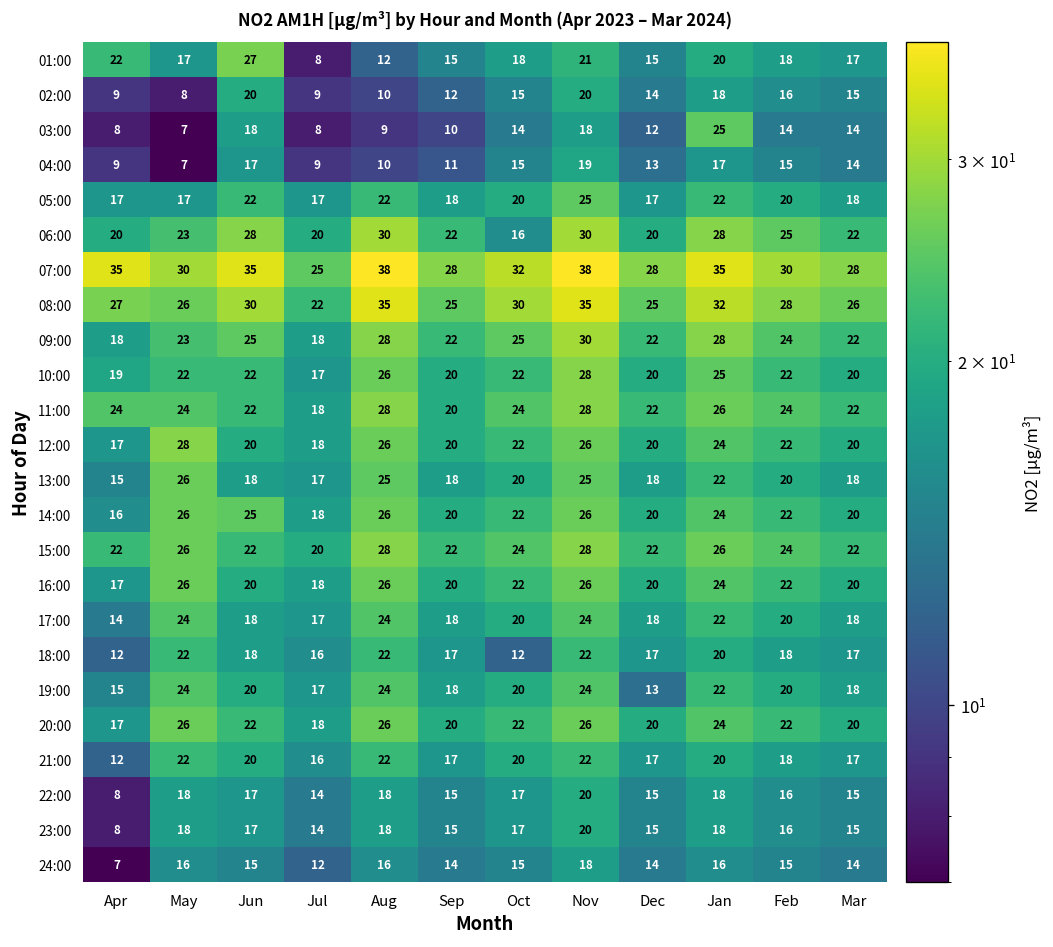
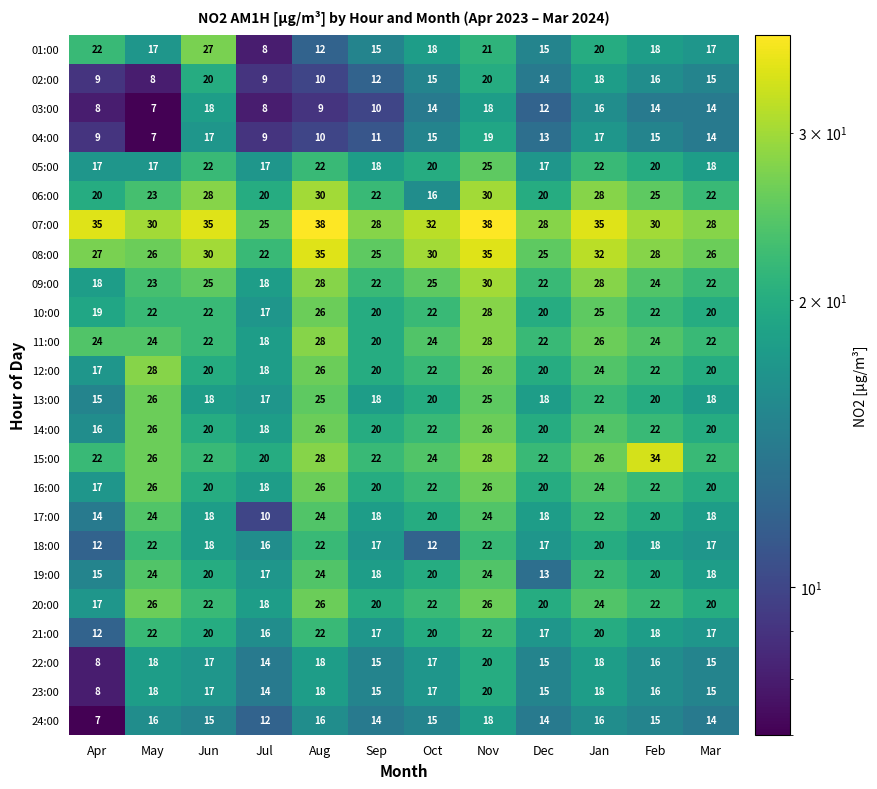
03:00, Jan: 25 -> 16
14:00, Jun: 25 -> 20
15:00, Feb: 24 -> 34
17:00, Jul: 17 -> 10
